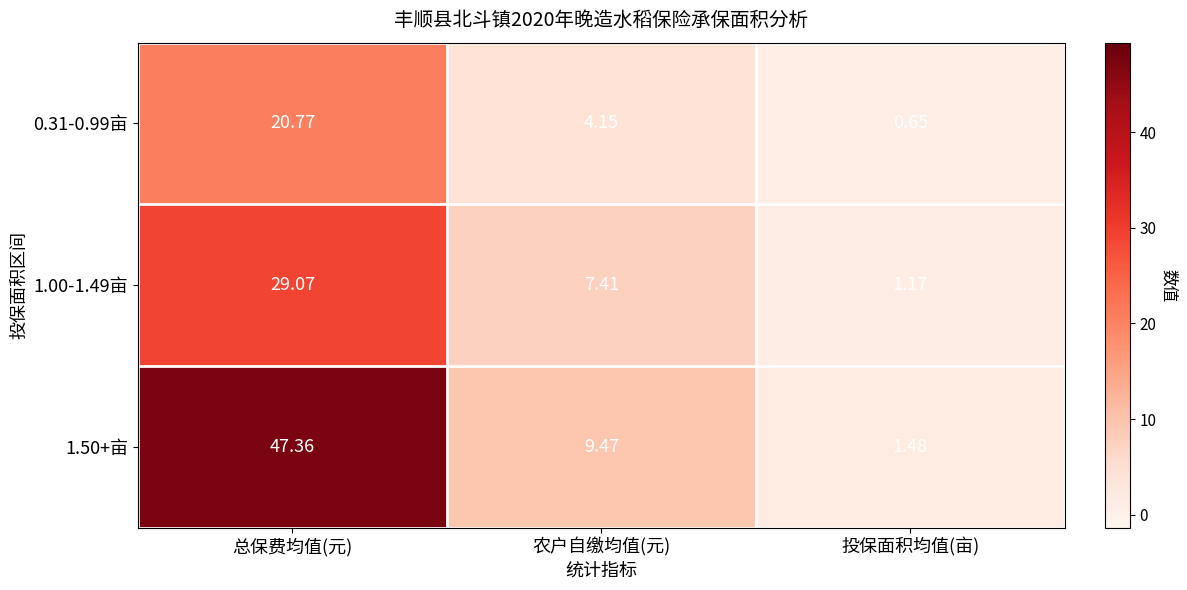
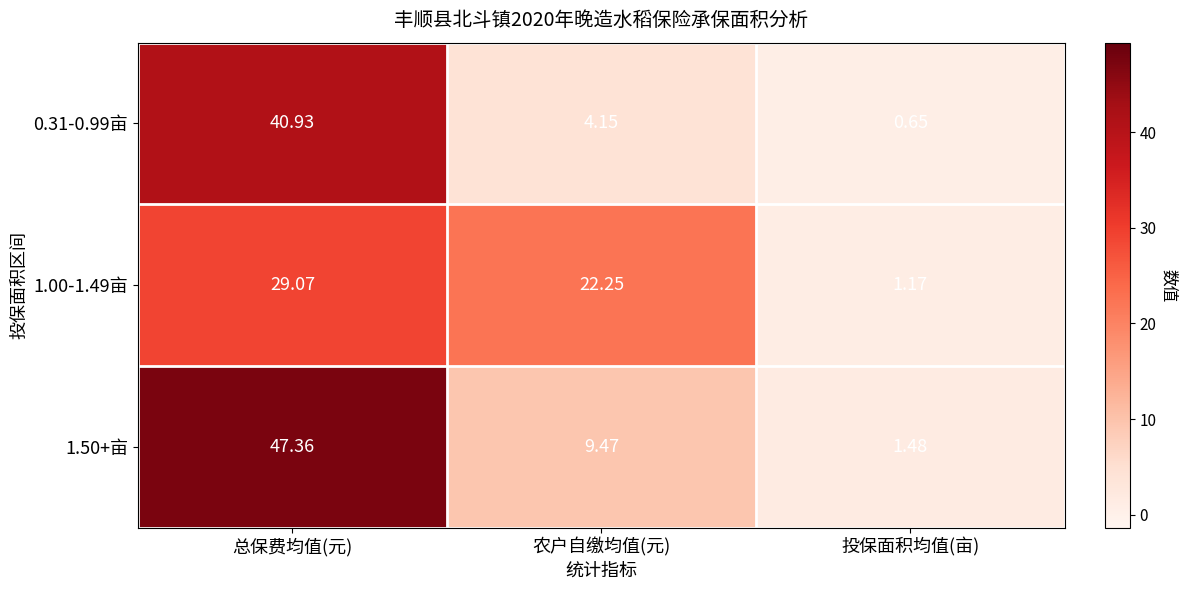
0.31-0.99亩, 总保费均值(元): 20.77 -> 40.93
1.00-1.49亩, 农户自缴均值(元): 7.41 -> 22.25
